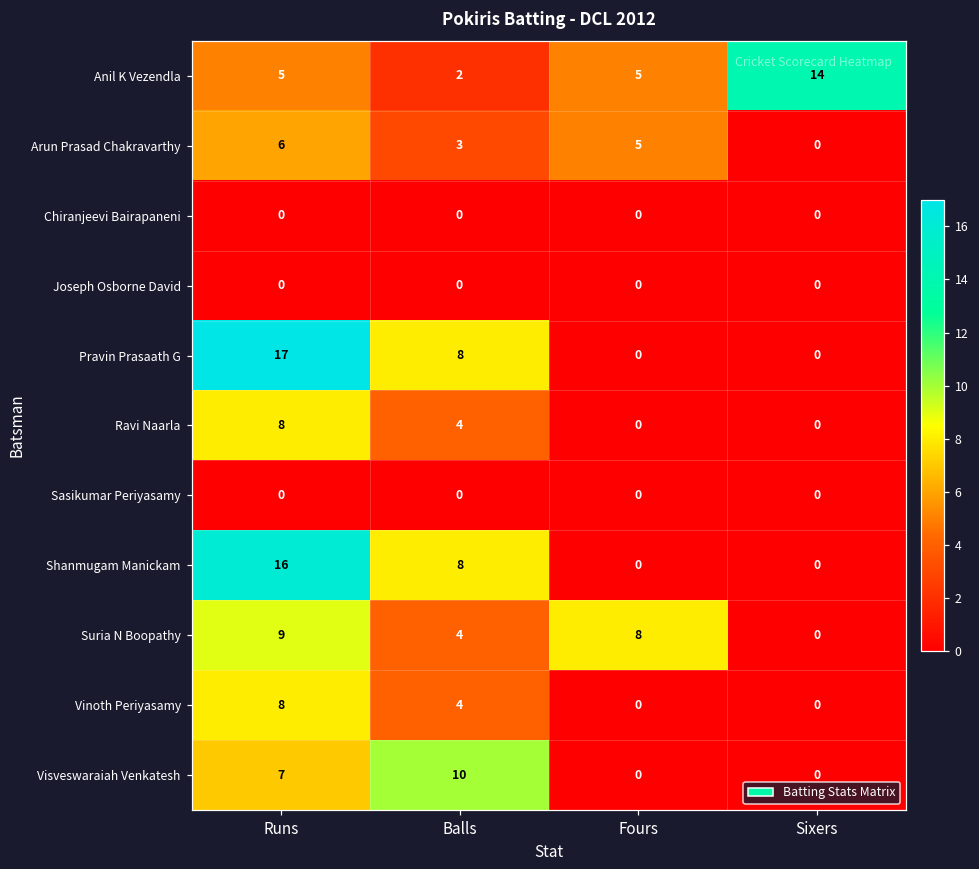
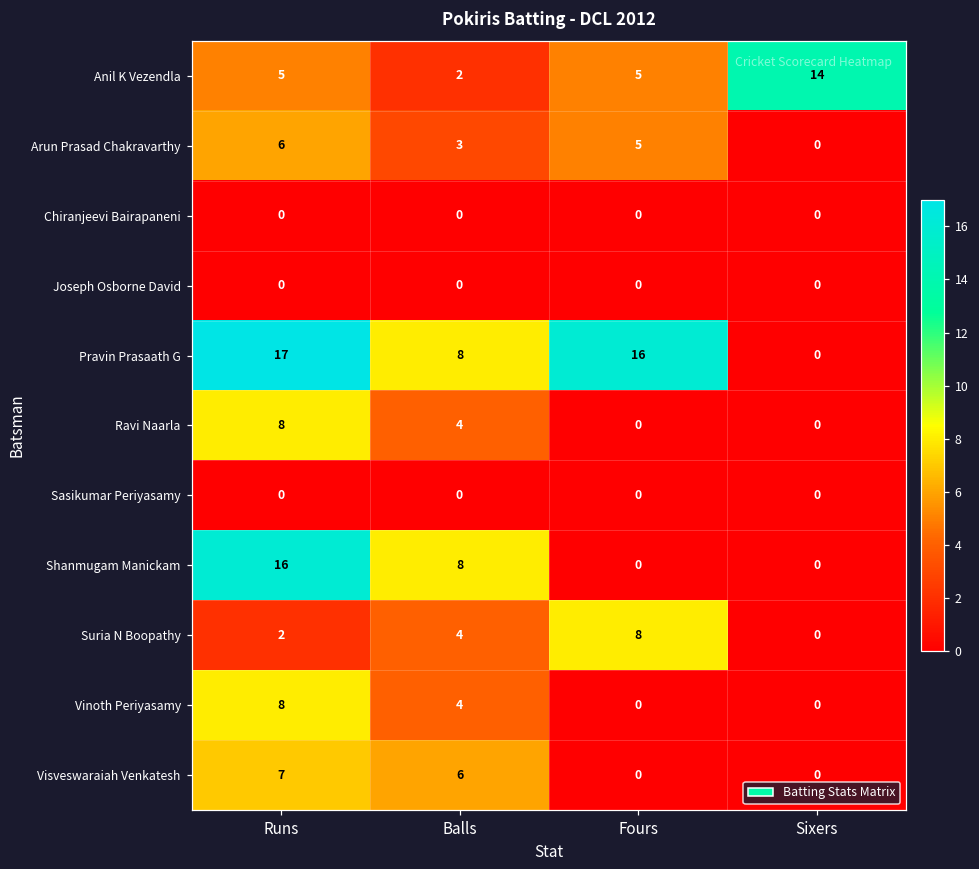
Pravin Prasaath G, Fours: 0 -> 16
Suria N Boopathy, Runs: 9 -> 2
Visveswaraiah Venkatesh, Balls: 10 -> 6
